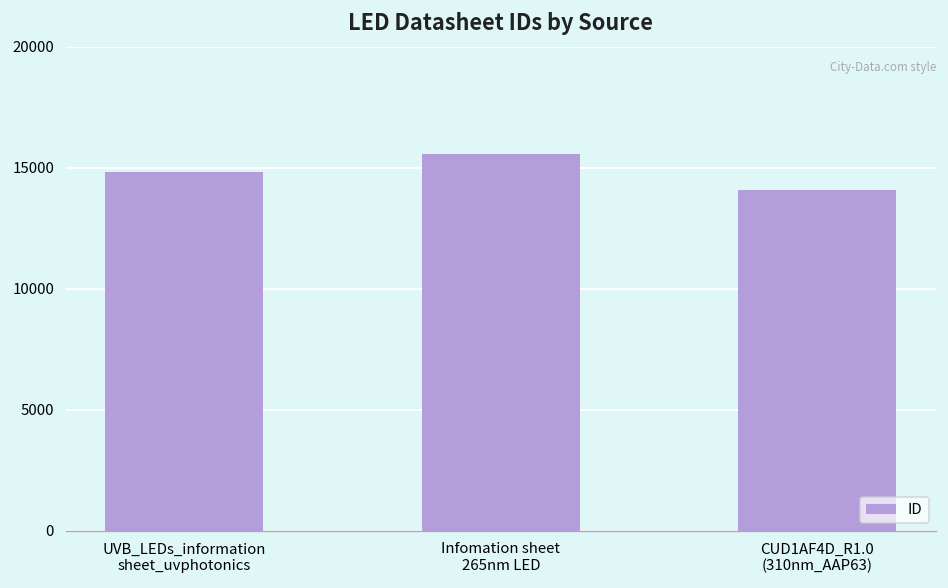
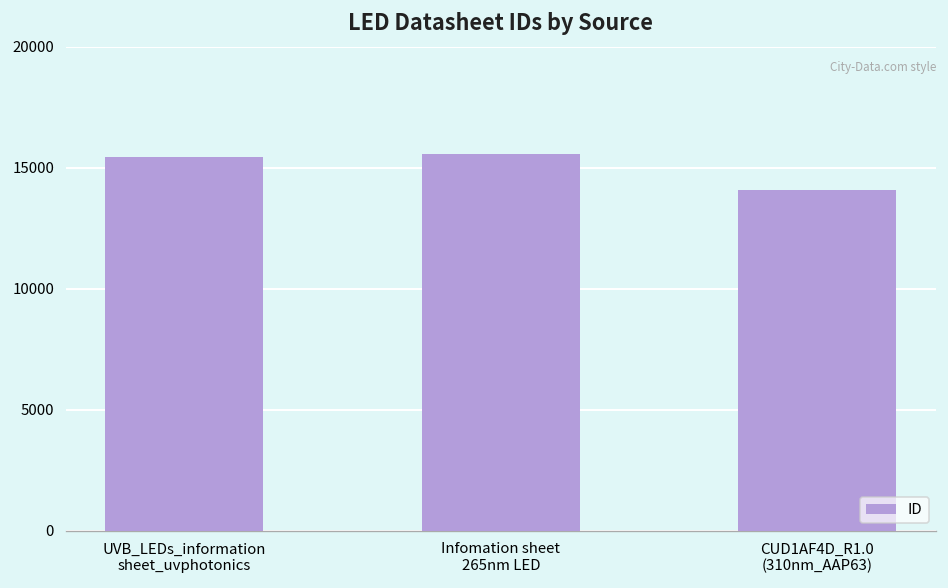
UVB_LEDs_information sheet_uvphotonics: 14800 -> 15400
